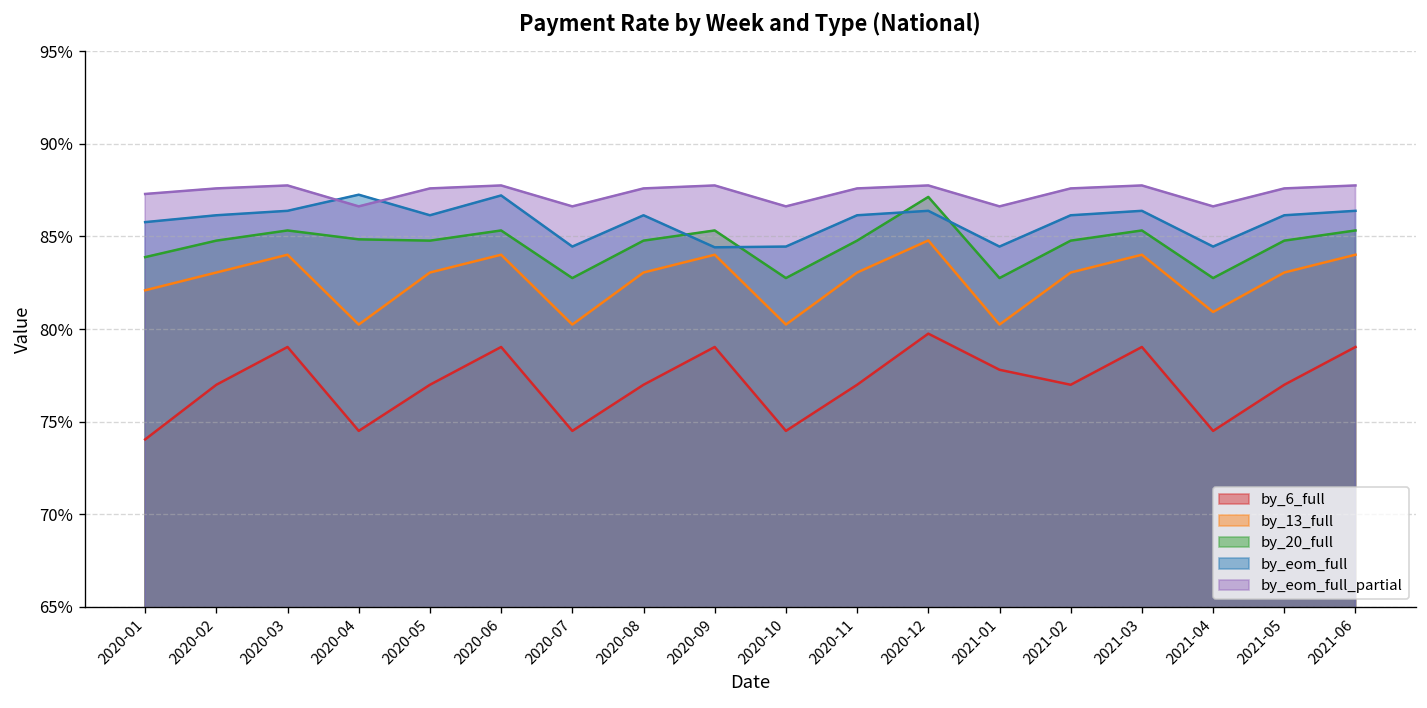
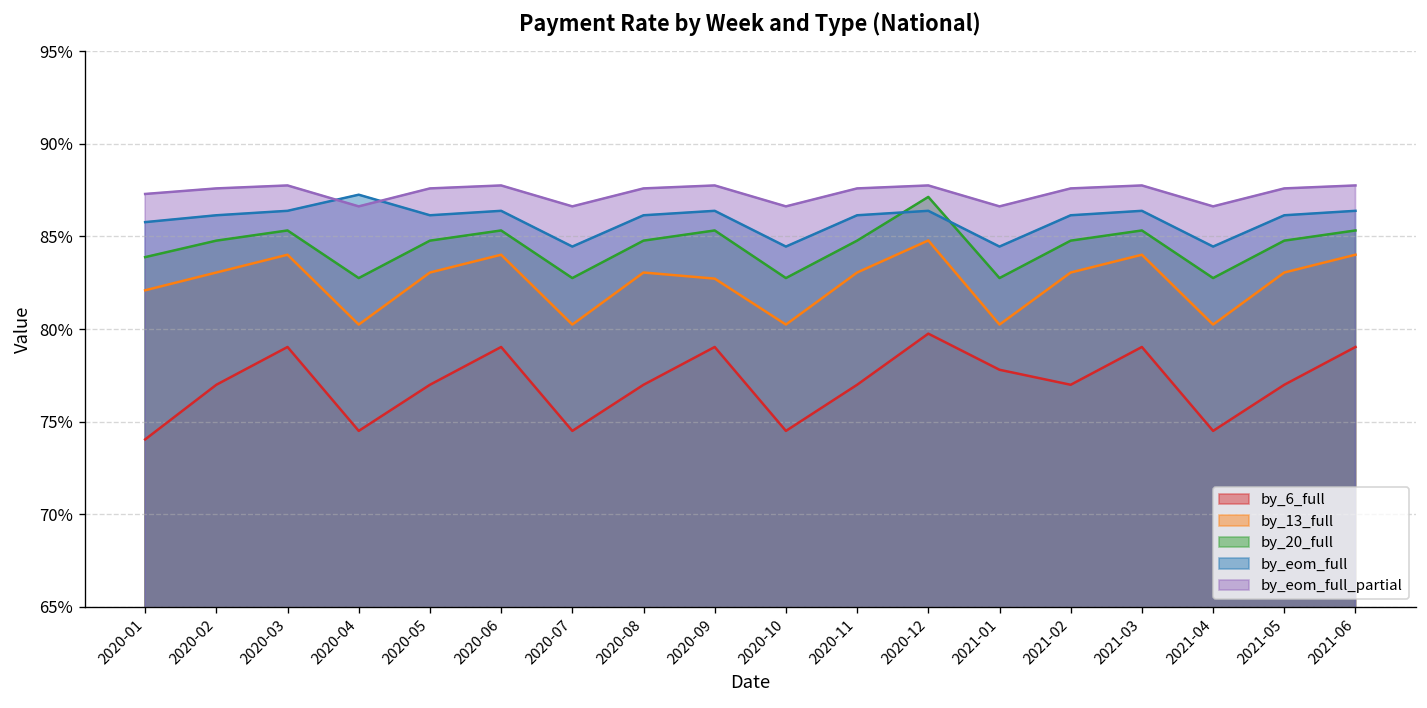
by_20_full, 2020-04: 84.8% -> 82.8%
by_eom_full, 2020-06: 87.2% -> 86.4%
by_13_full, 2020-09: 84.0% -> 82.7%
by_eom_full, 2020-09: 84.4% -> 86.4%
by_13_full, 2021-04: 80.9% -> 80.2%
